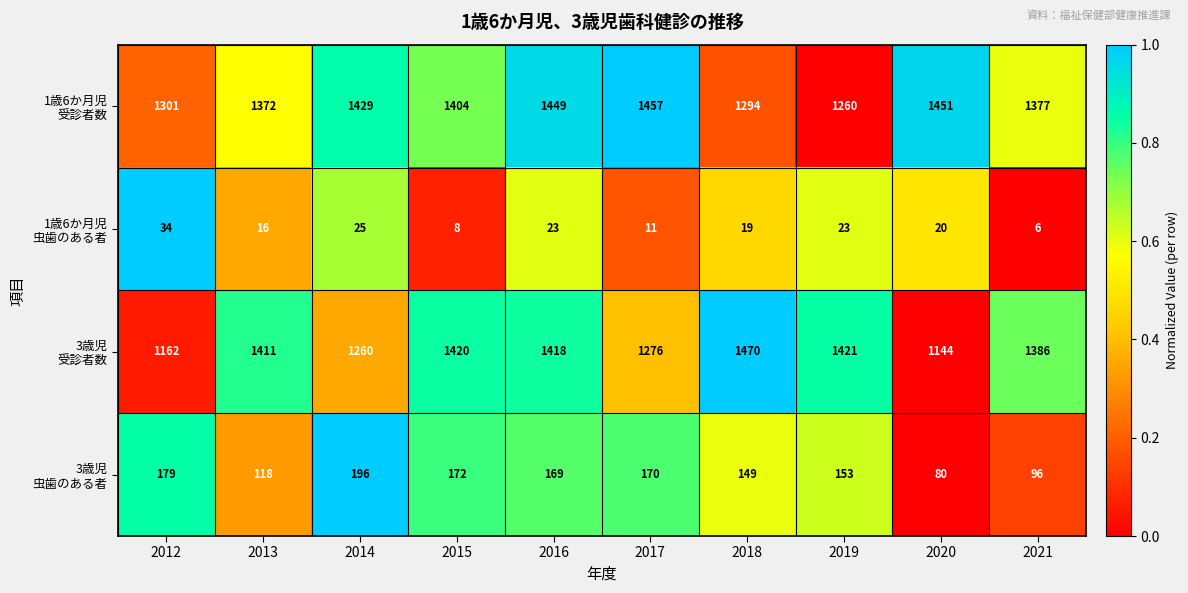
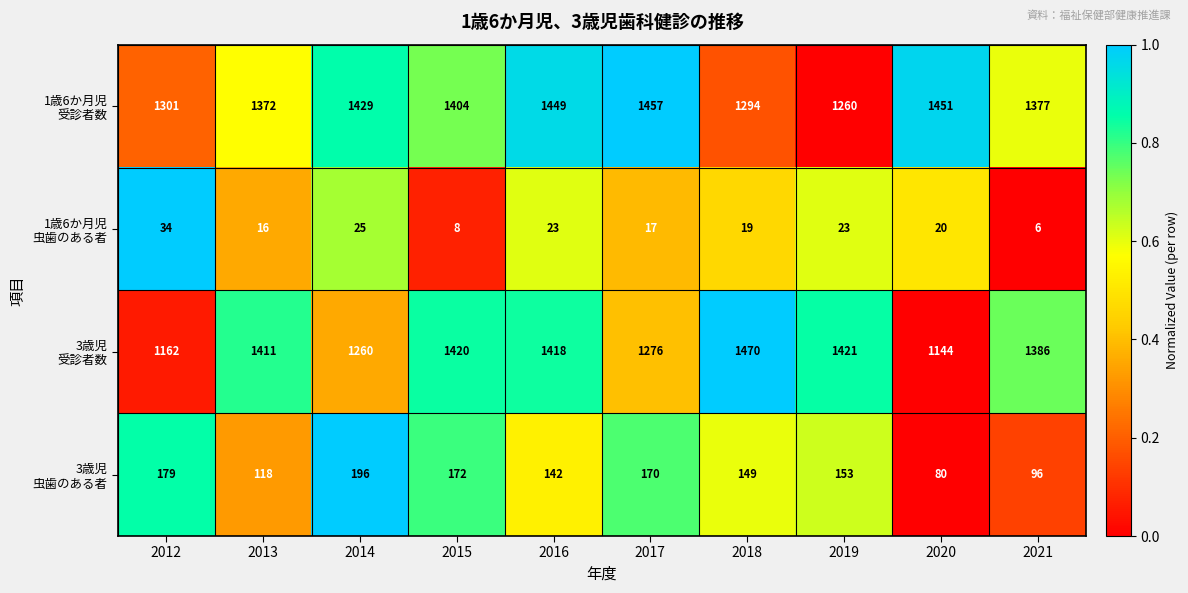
1歳6か月児 虫歯のある者, 2017: 11 -> 17
3歳児 虫歯のある者, 2016: 169 -> 142
